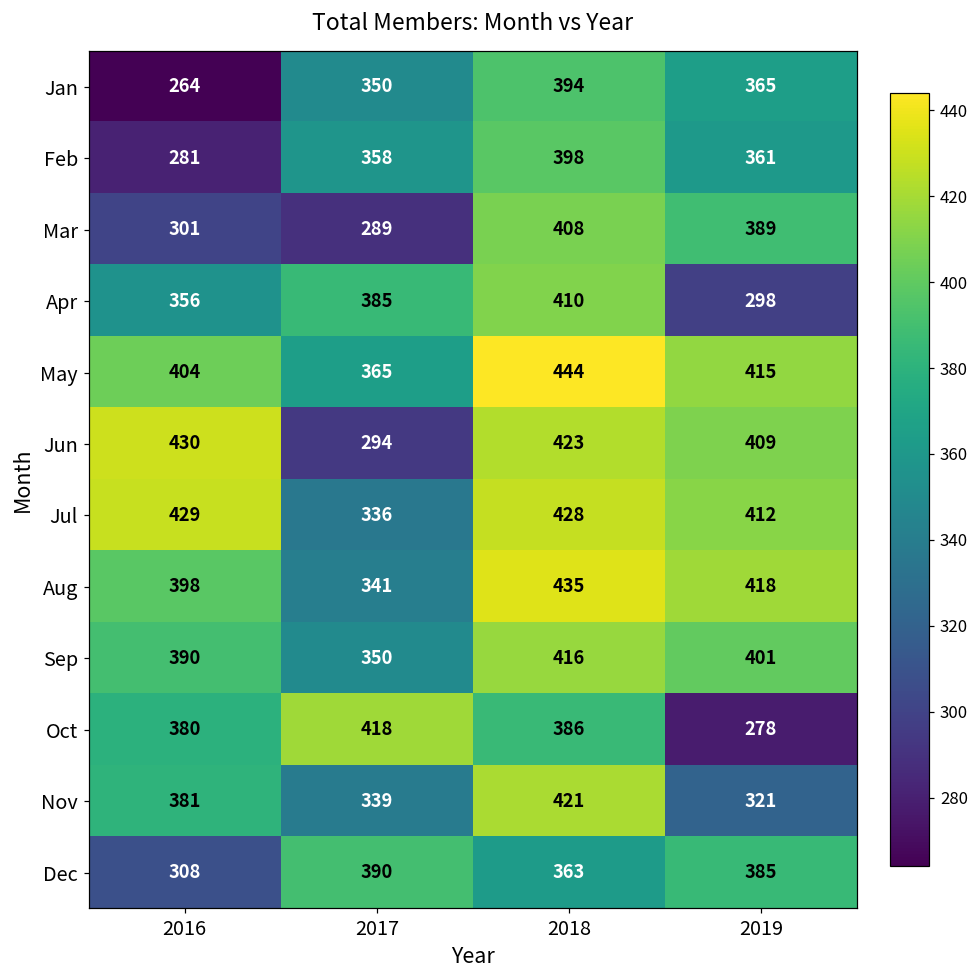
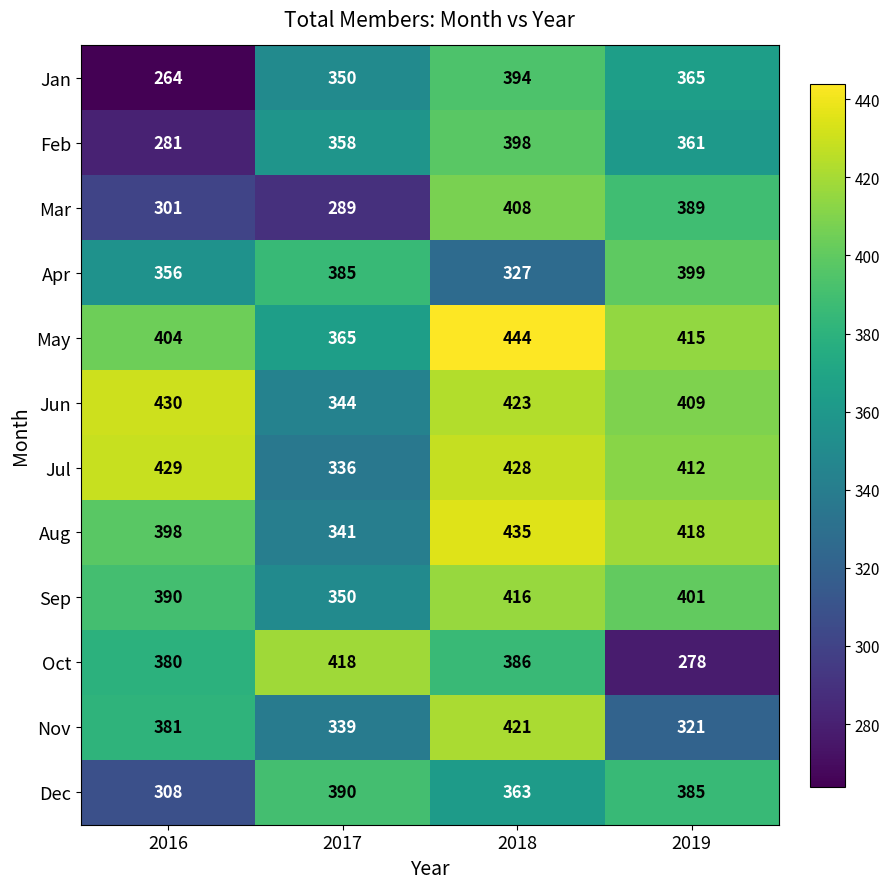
Apr, 2018: 410 -> 327
Apr, 2019: 298 -> 399
Jun, 2017: 294 -> 344
